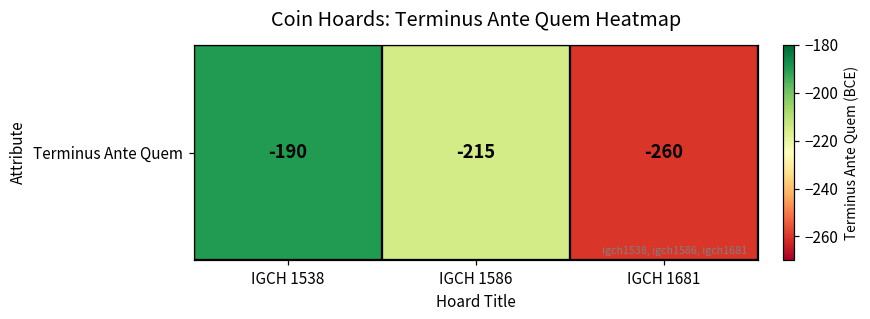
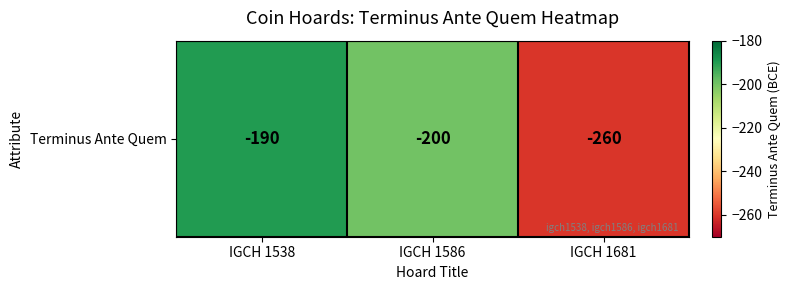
Terminus Ante Quem, IGCH 1586: -215 -> -200
